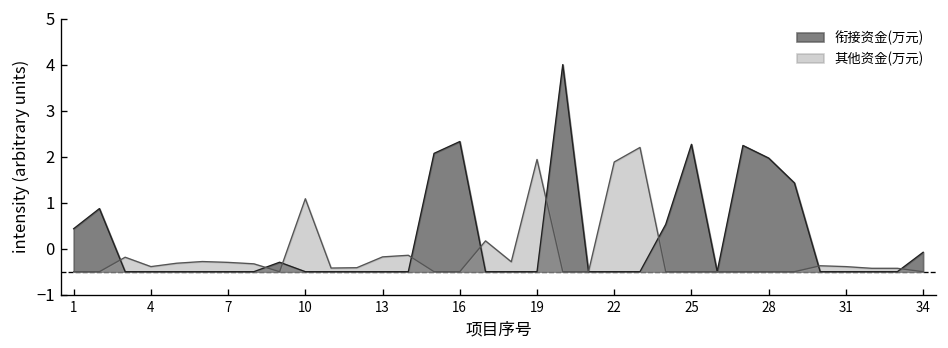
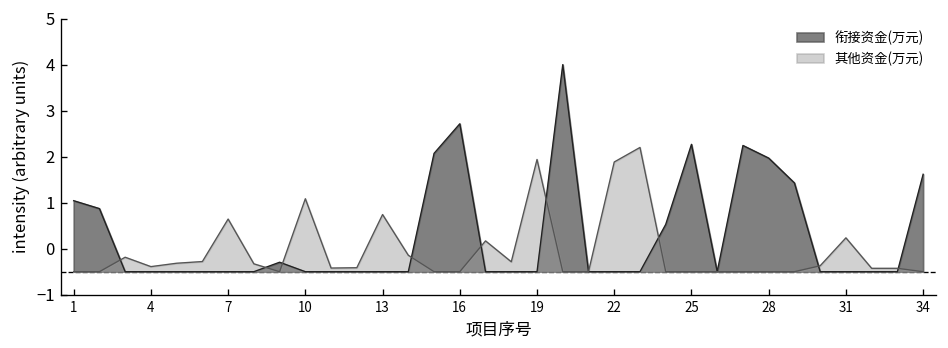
衔接资金(万元), 1: 0.4 -> 1.0
其他资金(万元), 7: -0.3 -> 0.6
其他资金(万元), 13: -0.2 -> 0.7
衔接资金(万元), 16: 2.3 -> 2.7
其他资金(万元), 31: -0.4 -> 0.2
衔接资金(万元), 34: -0.1 -> 1.6
